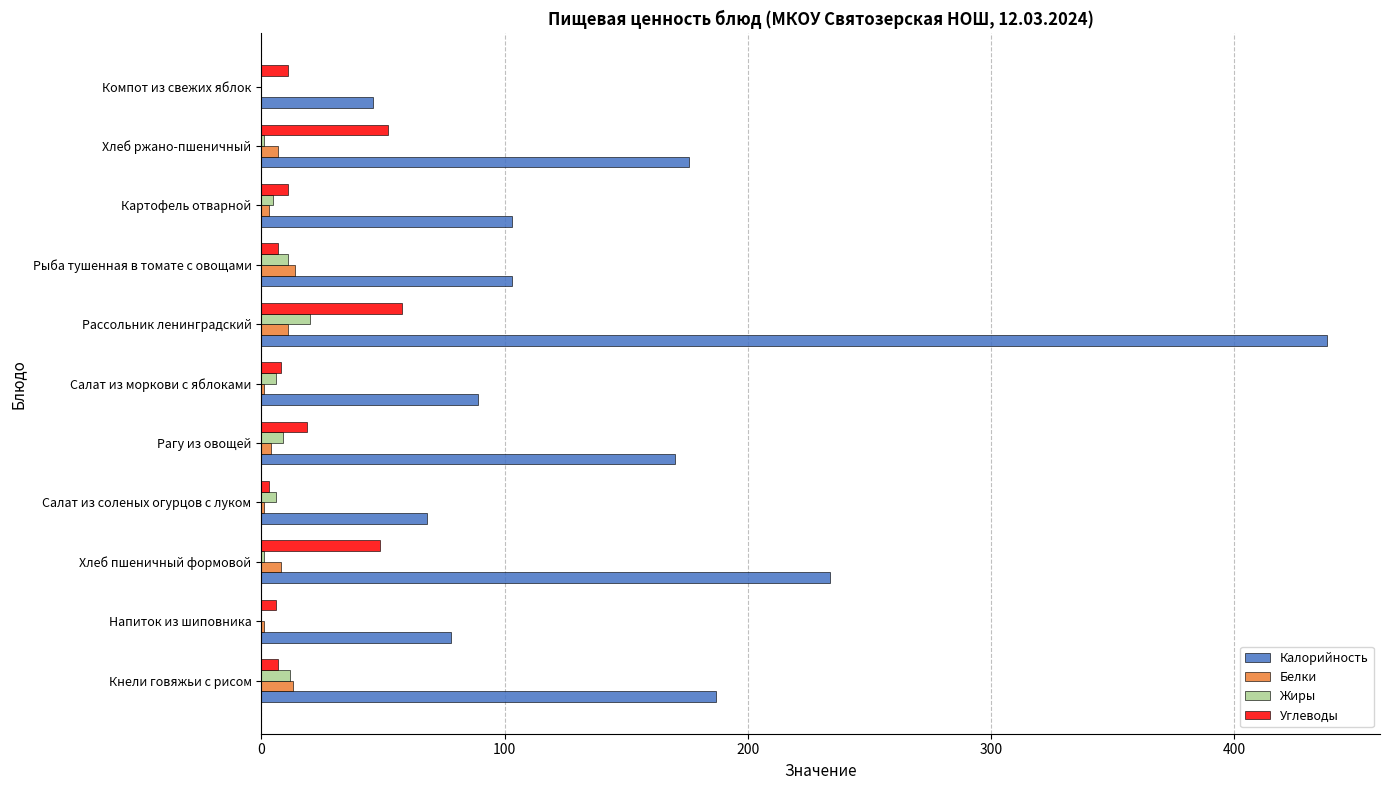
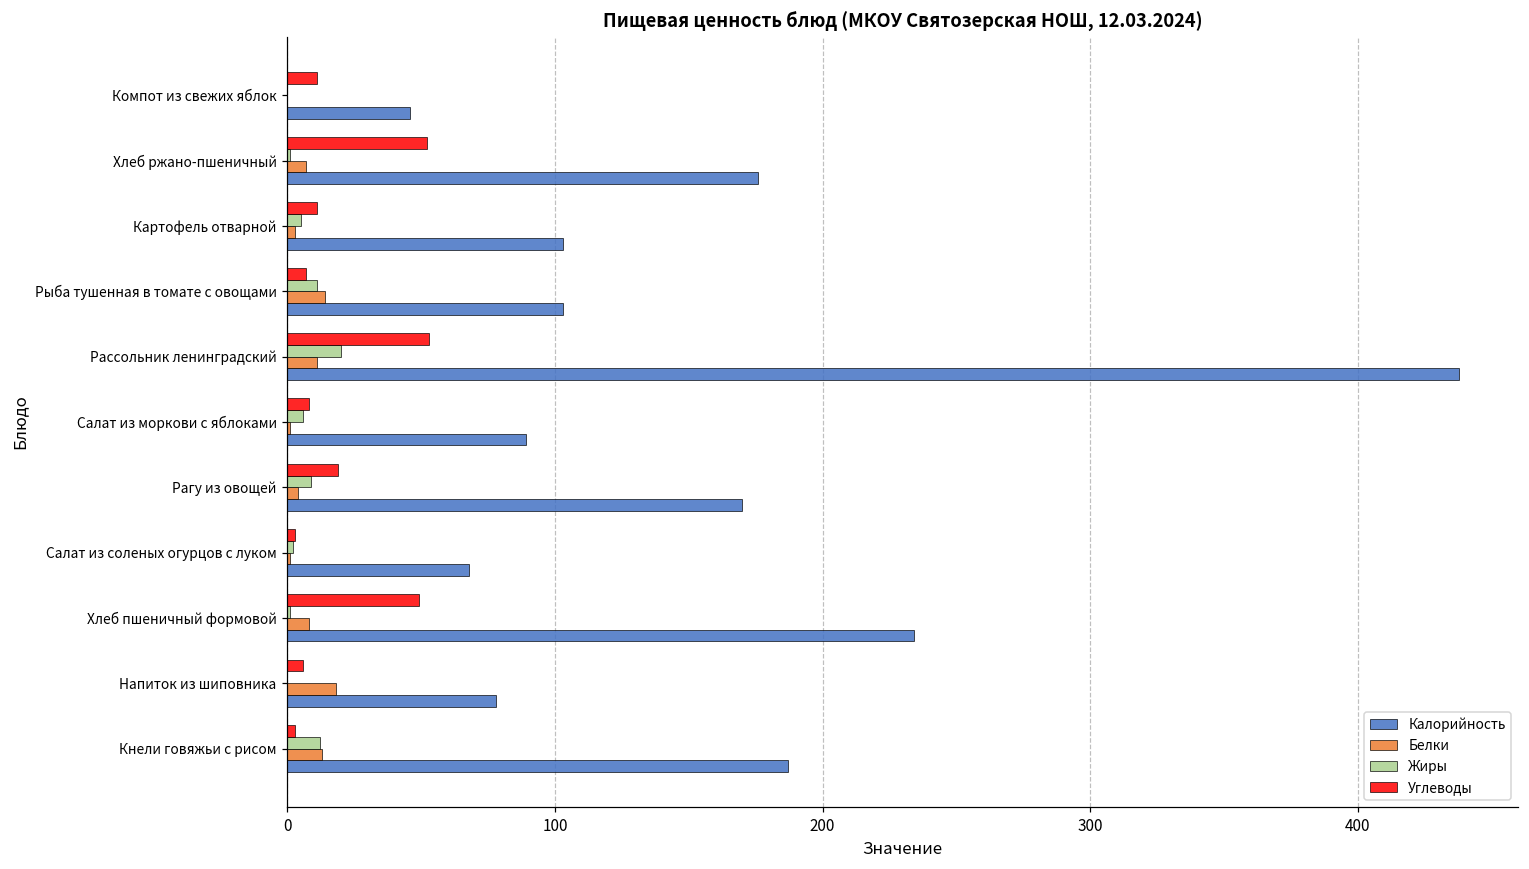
Углеводы, Рассольник ленинградский: 58 -> 53
Жиры, Салат из соленых огурцов с луком: 6 -> 2
Белки, Напиток из шиповника: 1 -> 18
Углеводы, Кнели говяжьи с рисом: 7 -> 3
